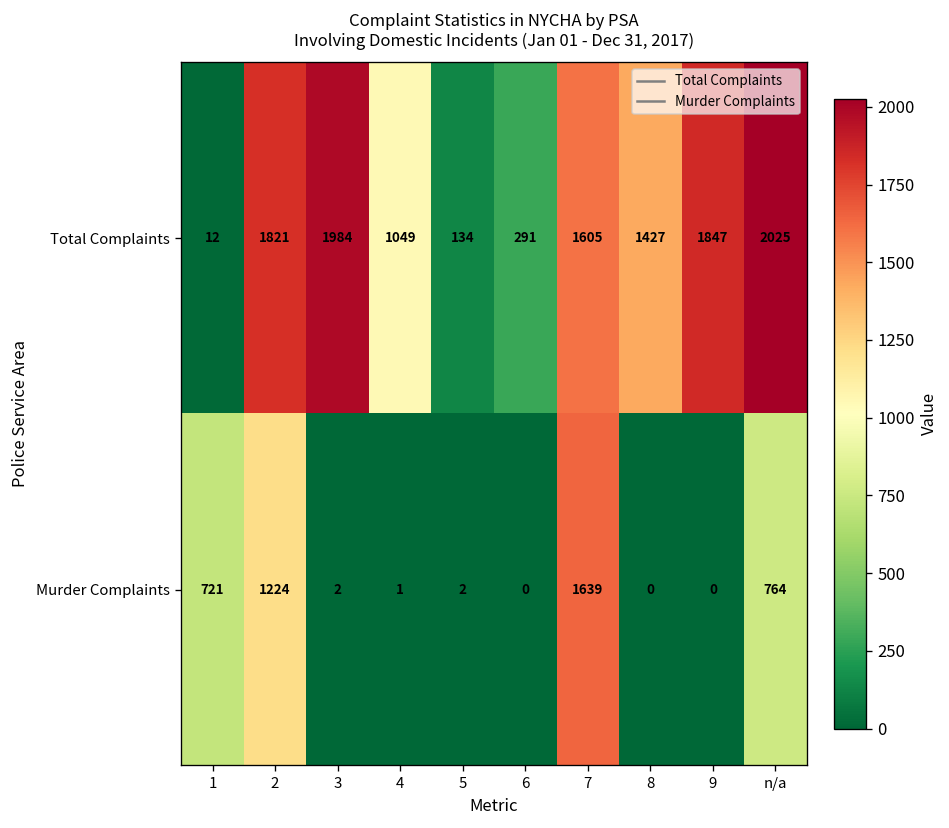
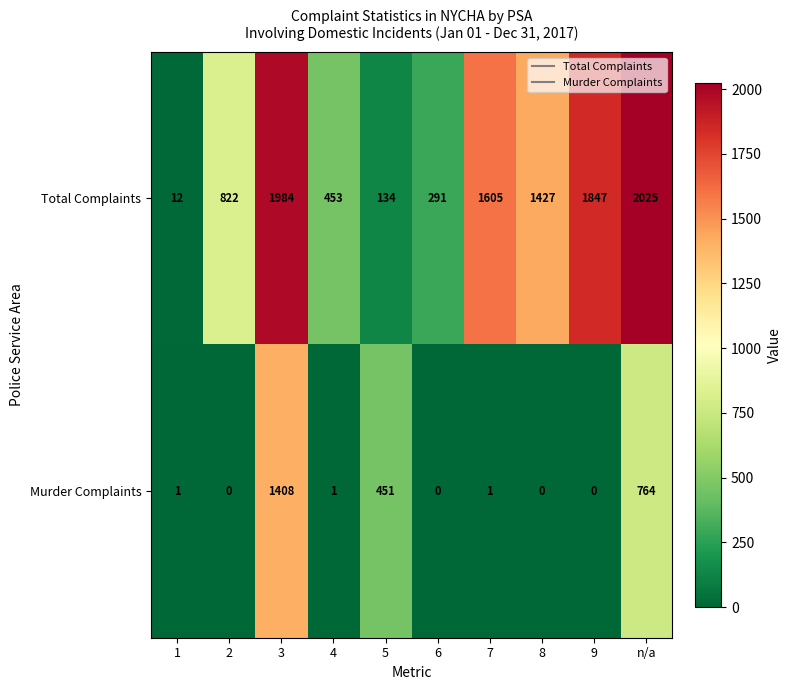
Total Complaints, 2: 1821 -> 822
Total Complaints, 4: 1049 -> 453
Murder Complaints, 1: 721 -> 1
Murder Complaints, 2: 1224 -> 0
Murder Complaints, 3: 2 -> 1408
Murder Complaints, 5: 2 -> 451
Murder Complaints, 7: 1639 -> 1
